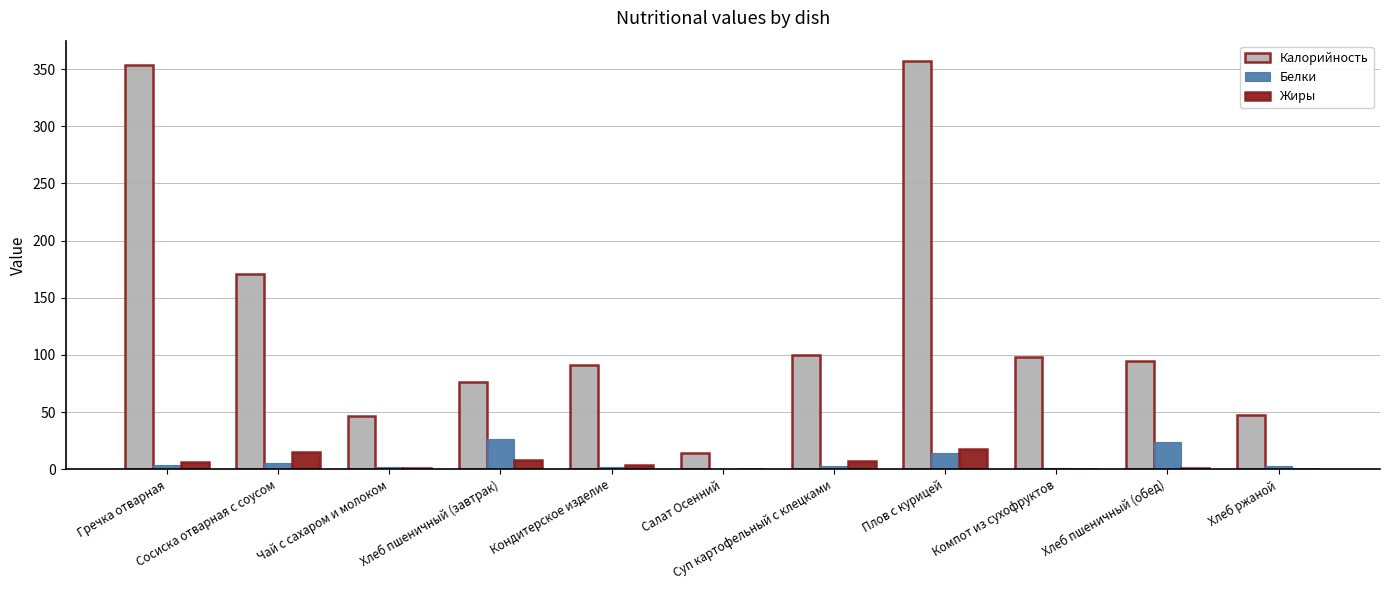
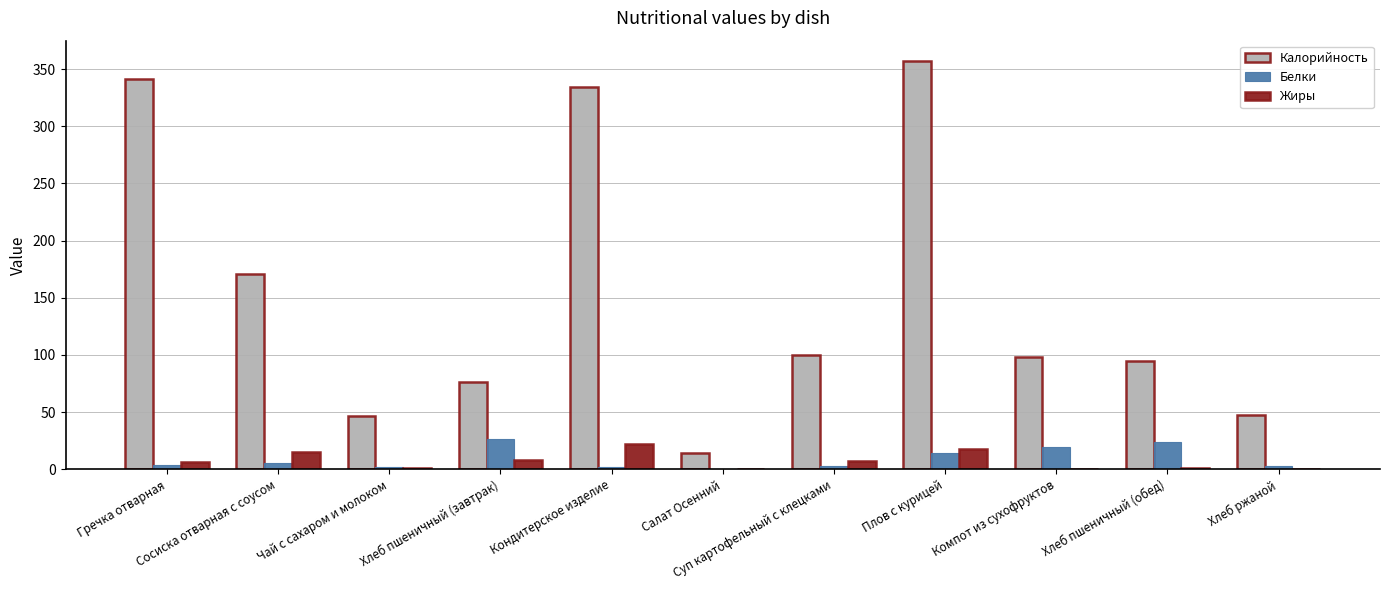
Калорийность, Гречка отварная: 354 -> 342
Калорийность, Кондитерское изделие: 91 -> 334
Жиры, Кондитерское изделие: 4 -> 22
Белки, Компот из сухофруктов: 1 -> 19
